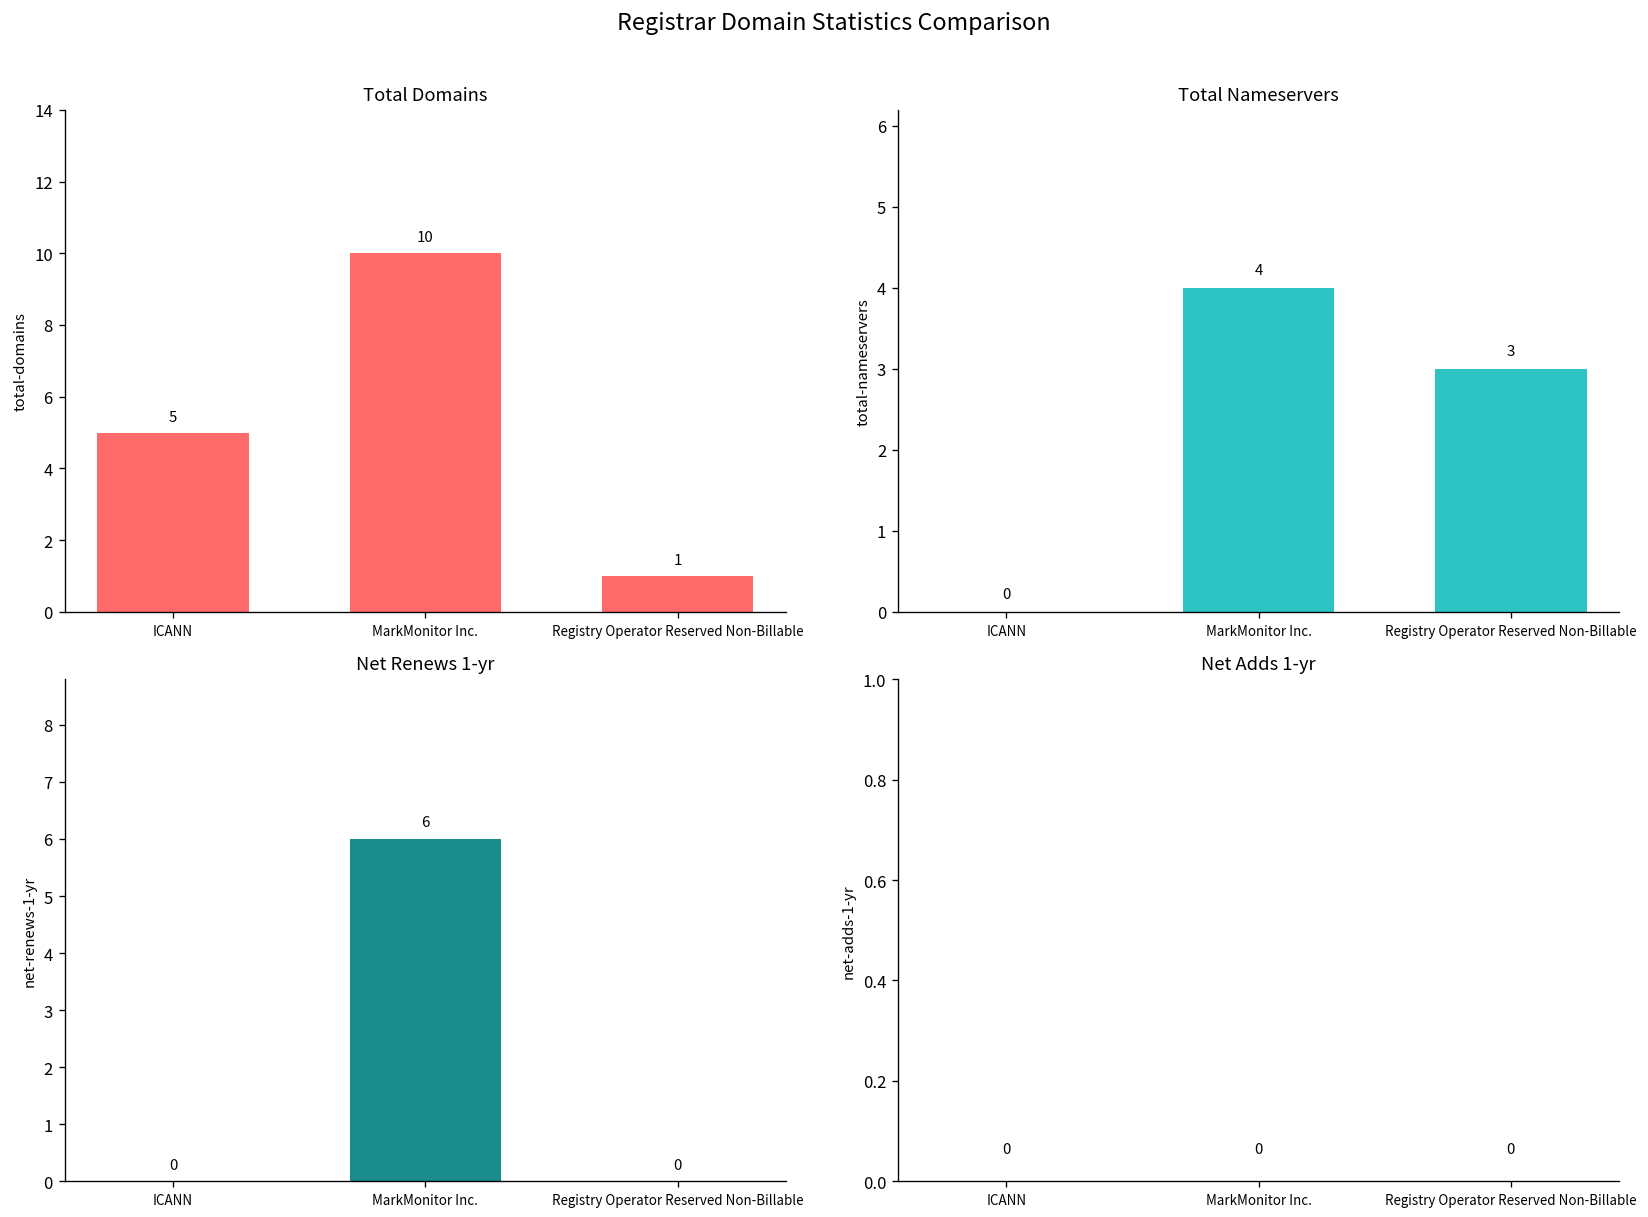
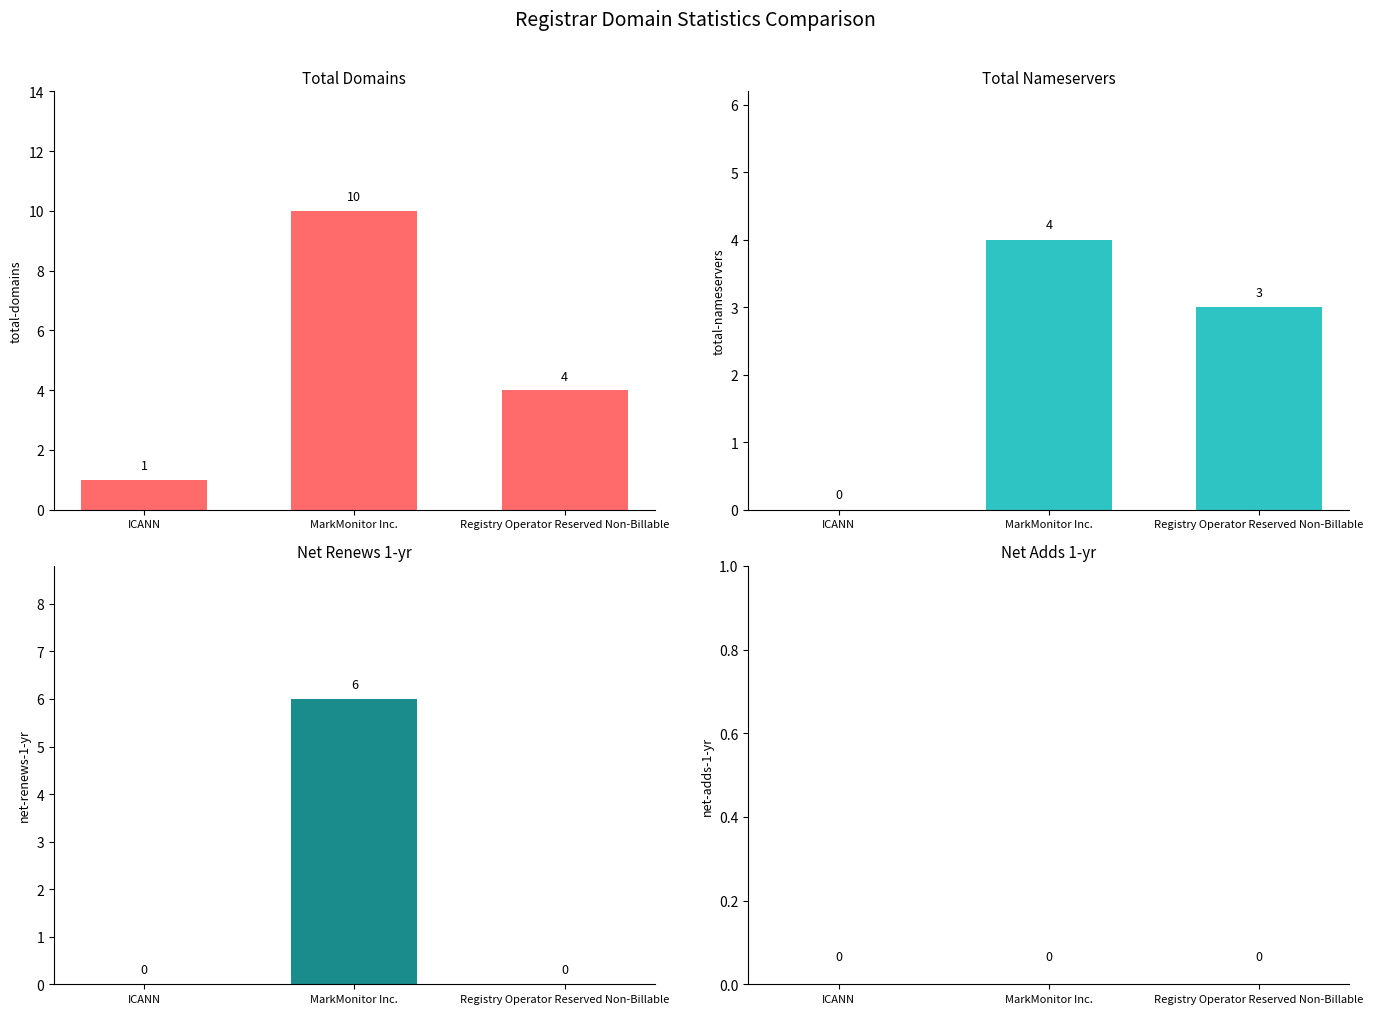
Total Domains, ICANN: 5 -> 1
Total Domains, Registry Operator Reserved Non-Billable: 1 -> 4
